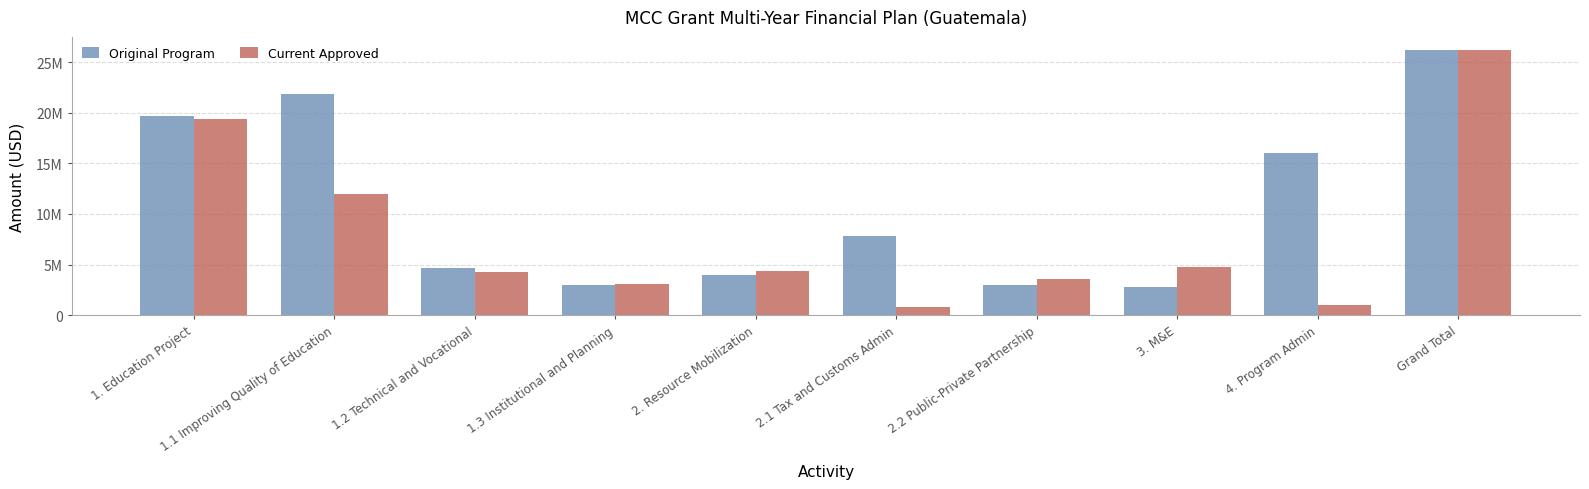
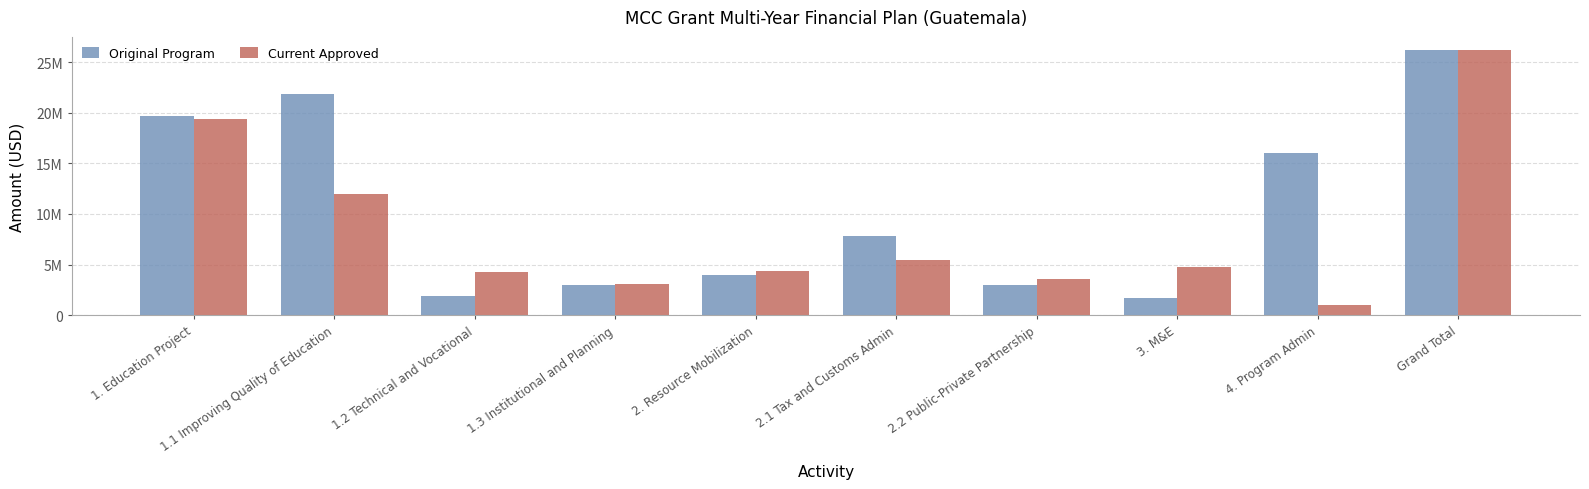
Original Program, 1.2 Technical and Vocational: 4700000 -> 1900000
Current Approved, 2.1 Tax and Customs Admin: 800000 -> 5500000
Original Program, 3. M&E: 2700000 -> 1700000
